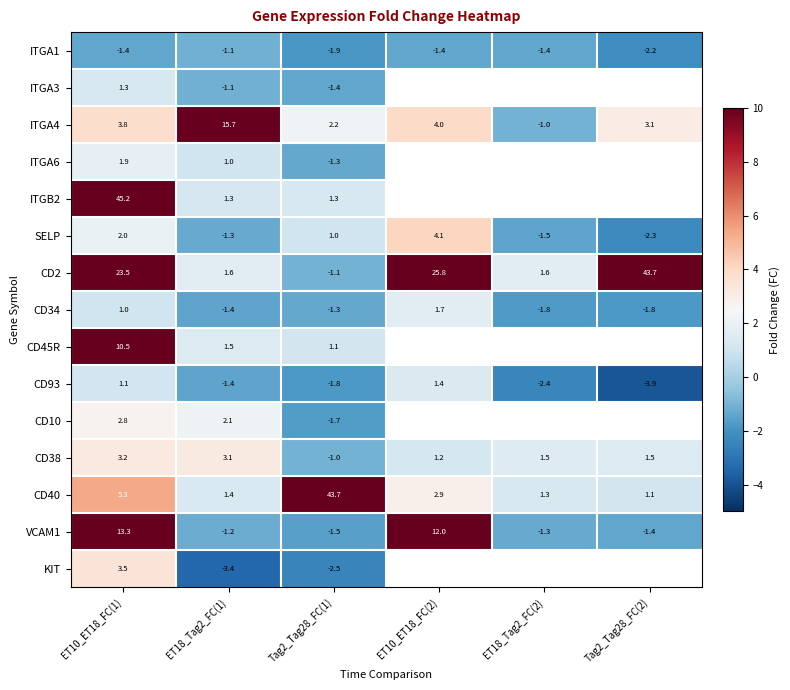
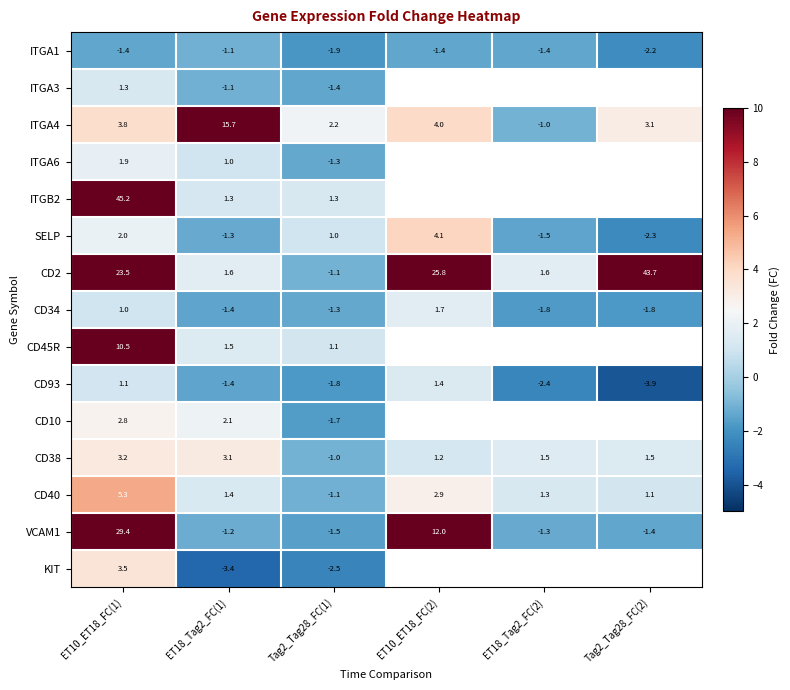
CD40, Tag2_Tag28_FC(1): 43.7 -> -1.1
VCAM1, ET10_ET18_FC(1): 13.3 -> 29.4
